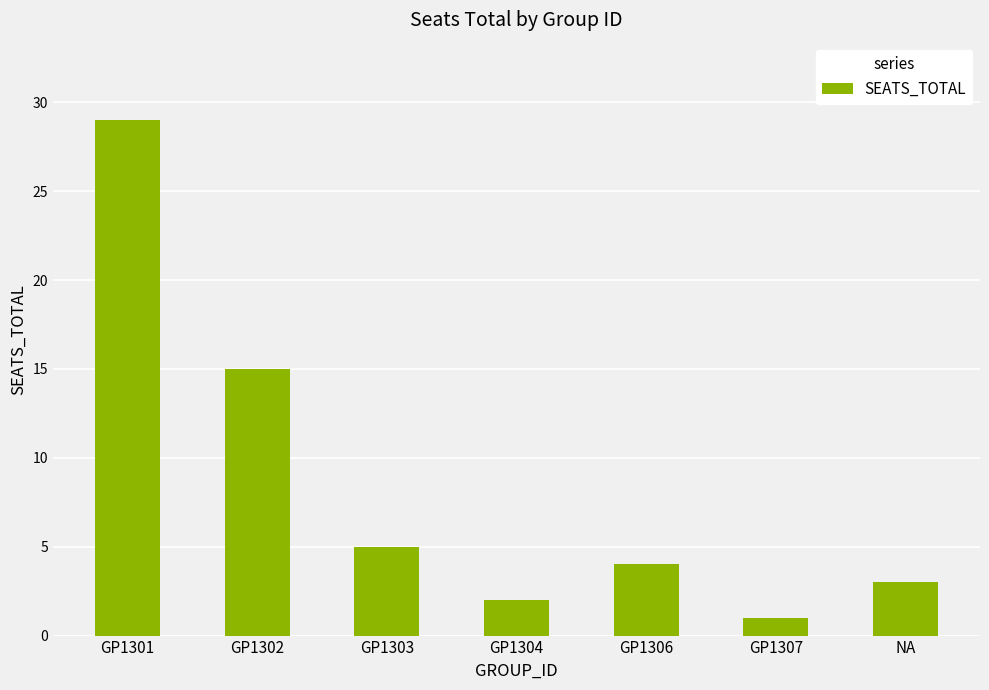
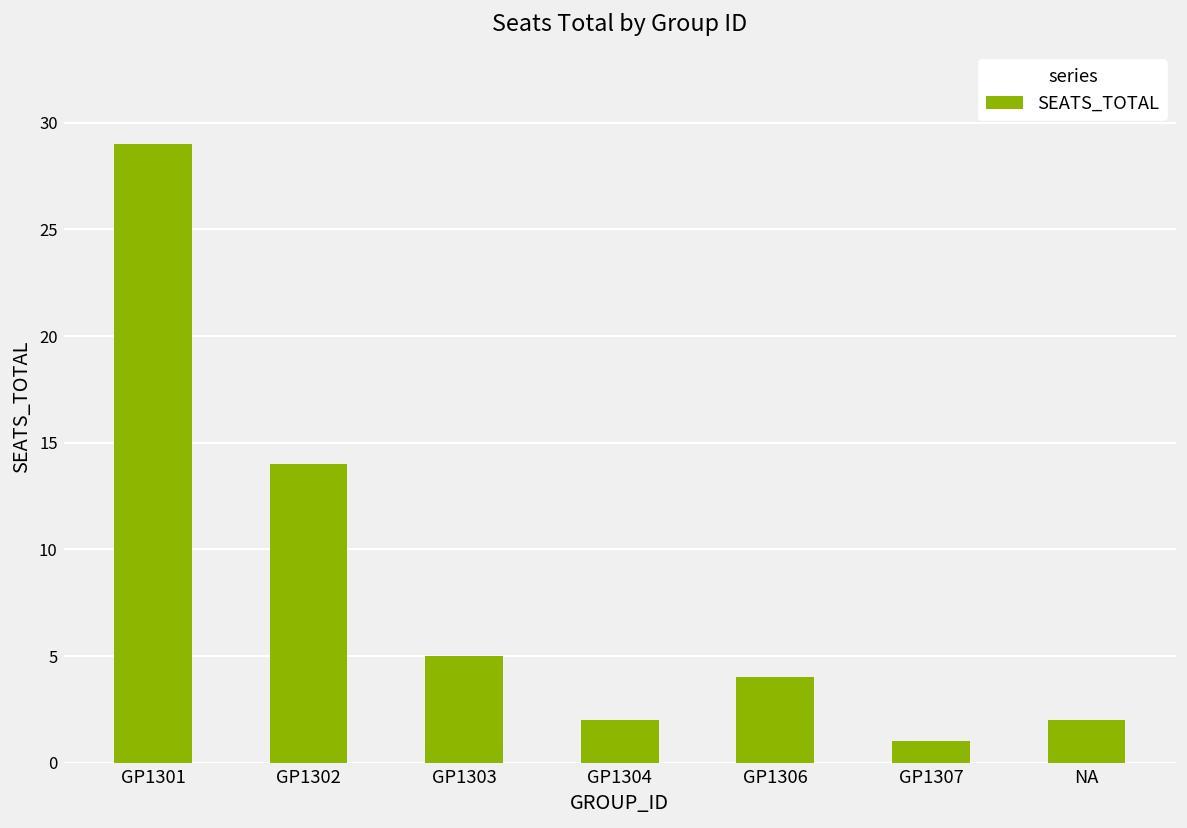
GP1302: 15 -> 14
NA: 3 -> 2
